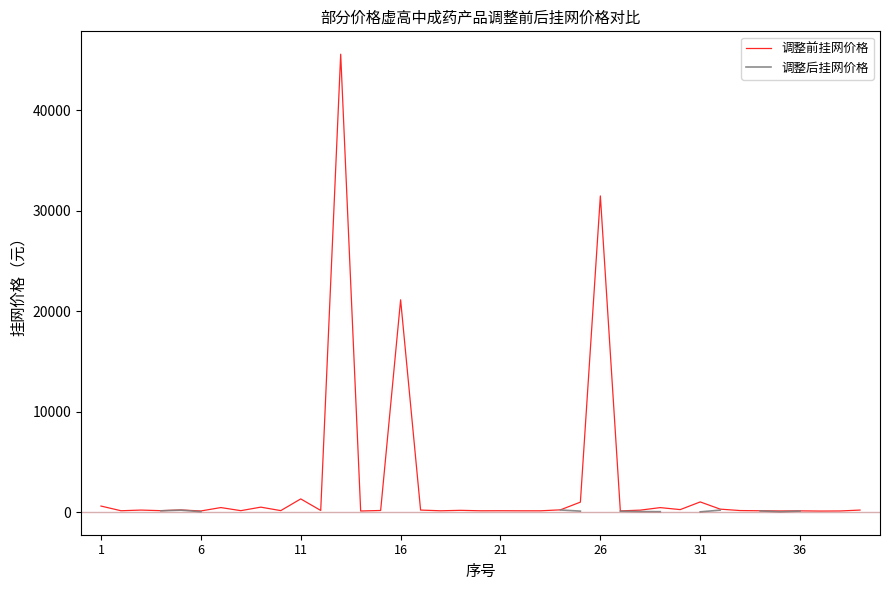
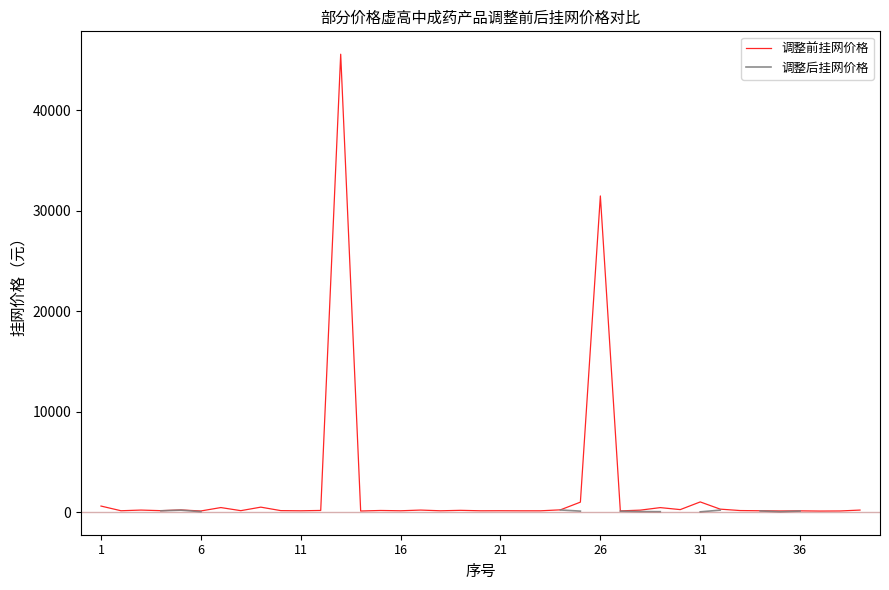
调整前挂网价格, 11: 1300 -> 100
调整前挂网价格, 16: 21100 -> 100
